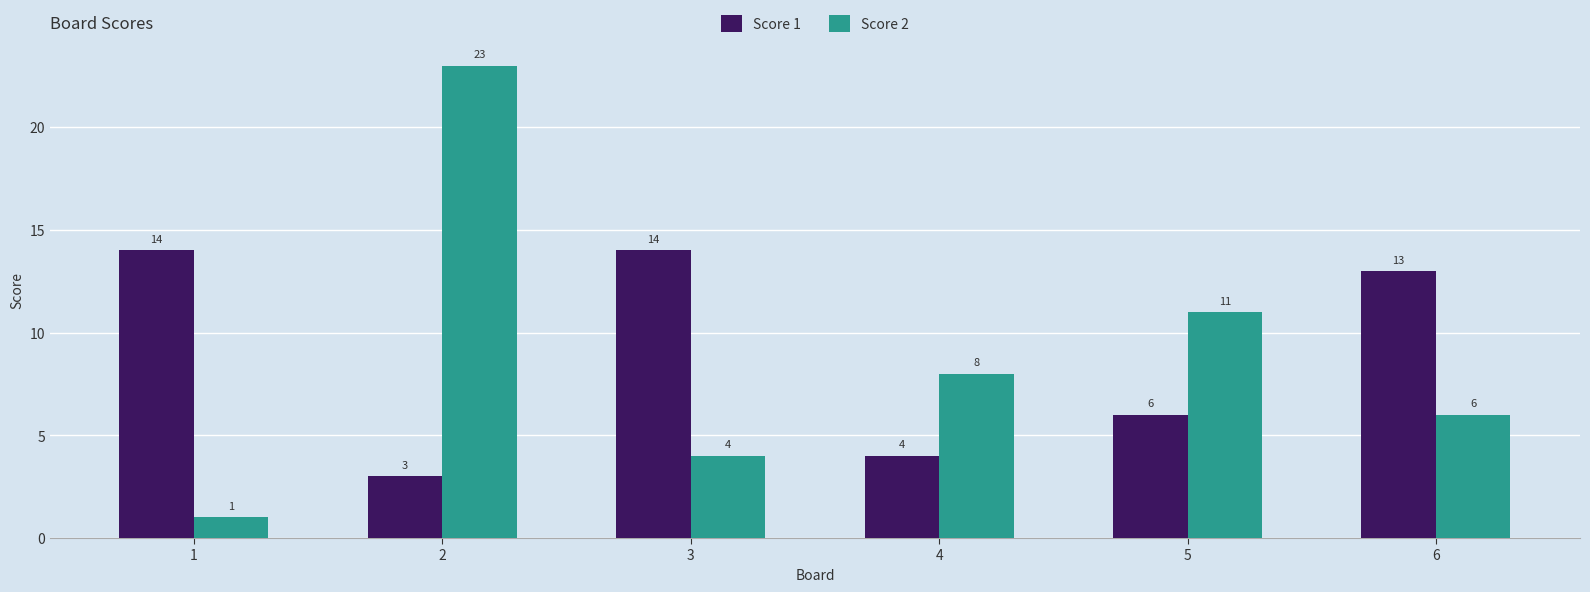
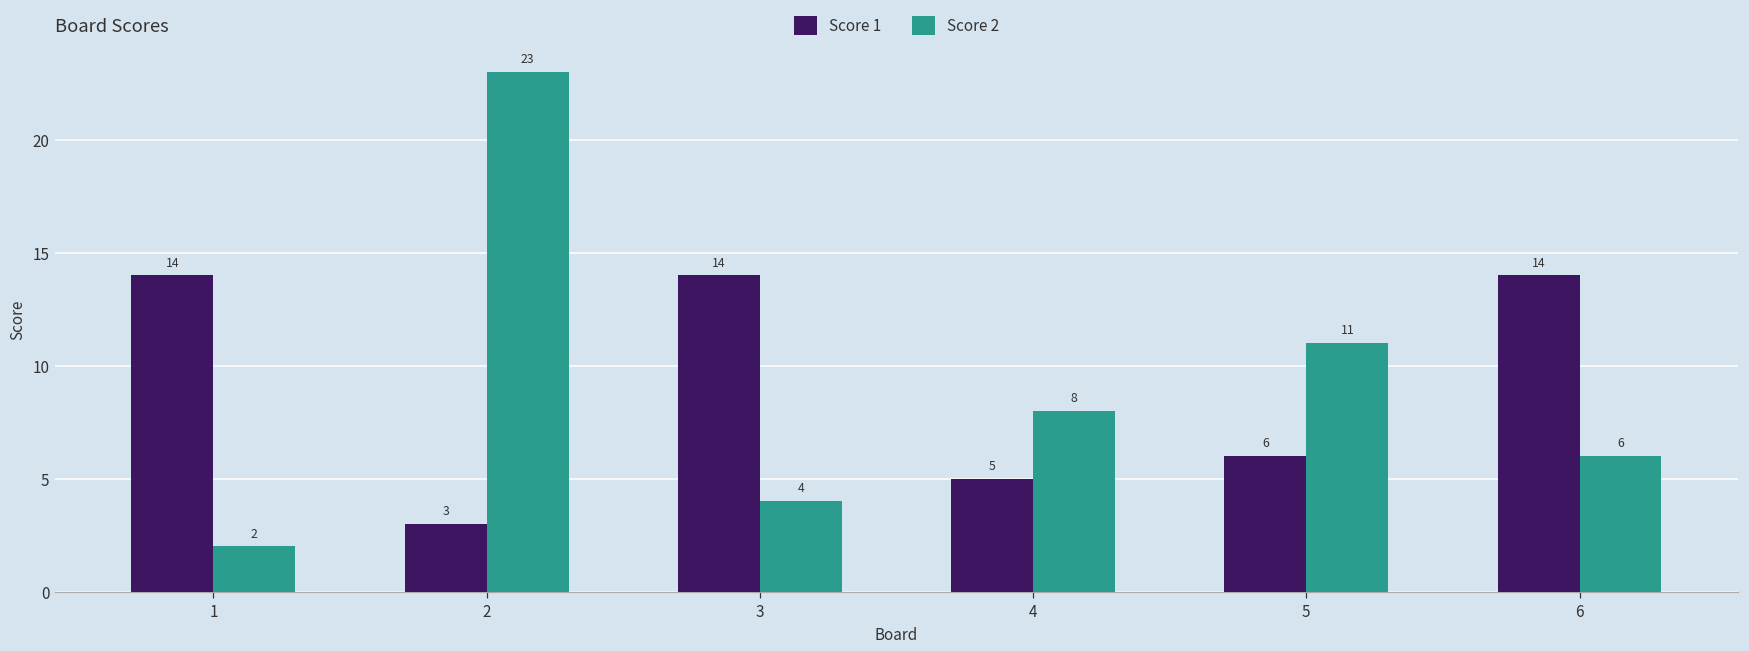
Score 2, 1: 1 -> 2
Score 1, 4: 4 -> 5
Score 1, 6: 13 -> 14
